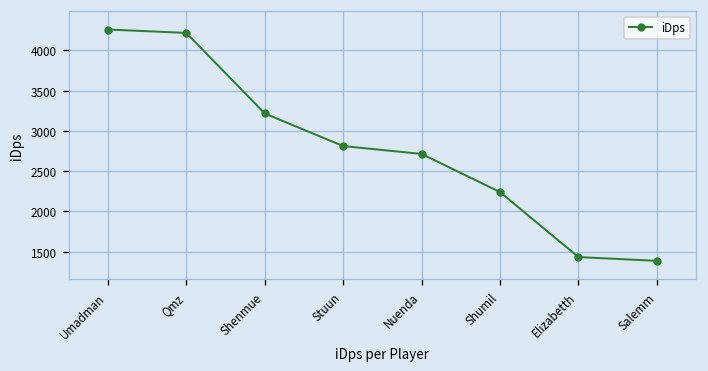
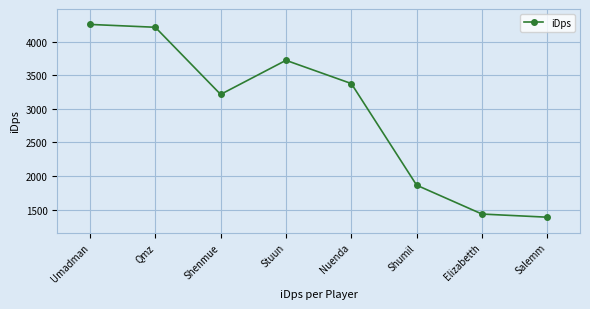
Stuun: 2800 -> 3700
Nuenda: 2700 -> 3400
Shumil: 2200 -> 1900
